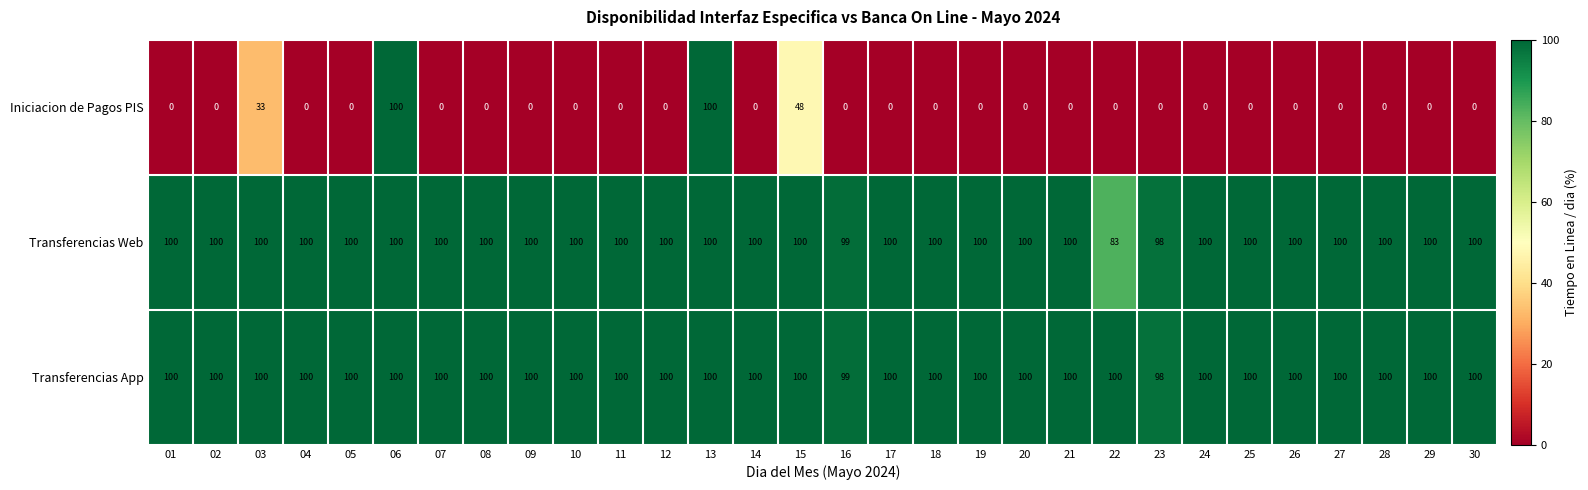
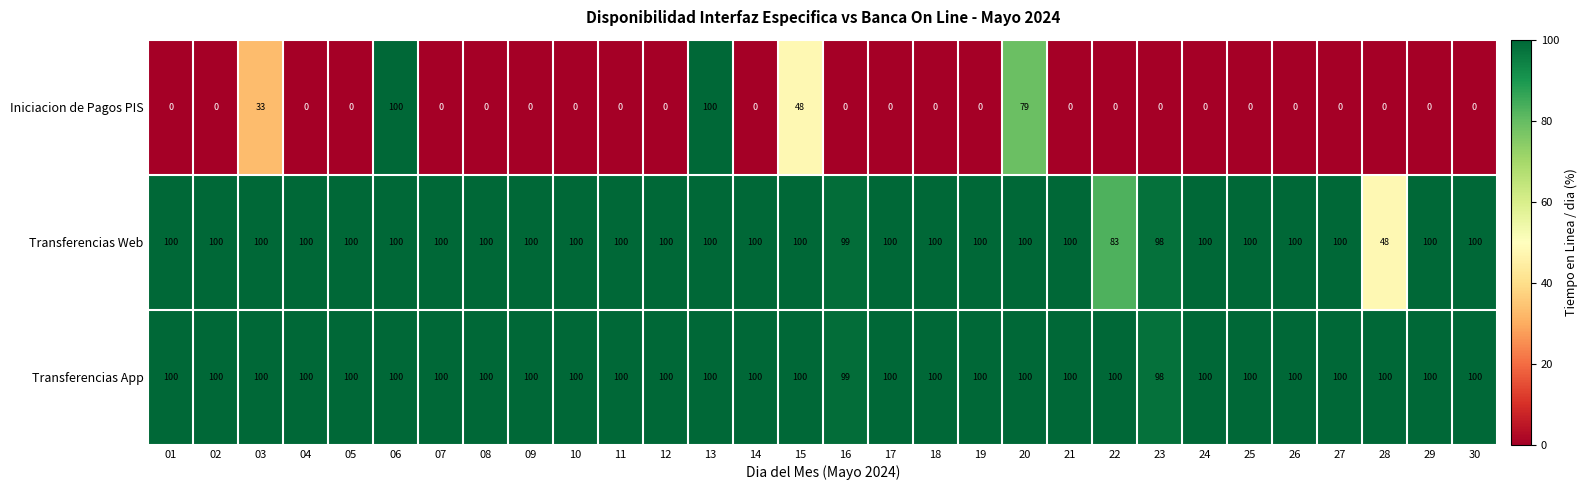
Iniciacion de Pagos PIS, 20: 0 -> 79
Transferencias Web, 28: 100 -> 48
